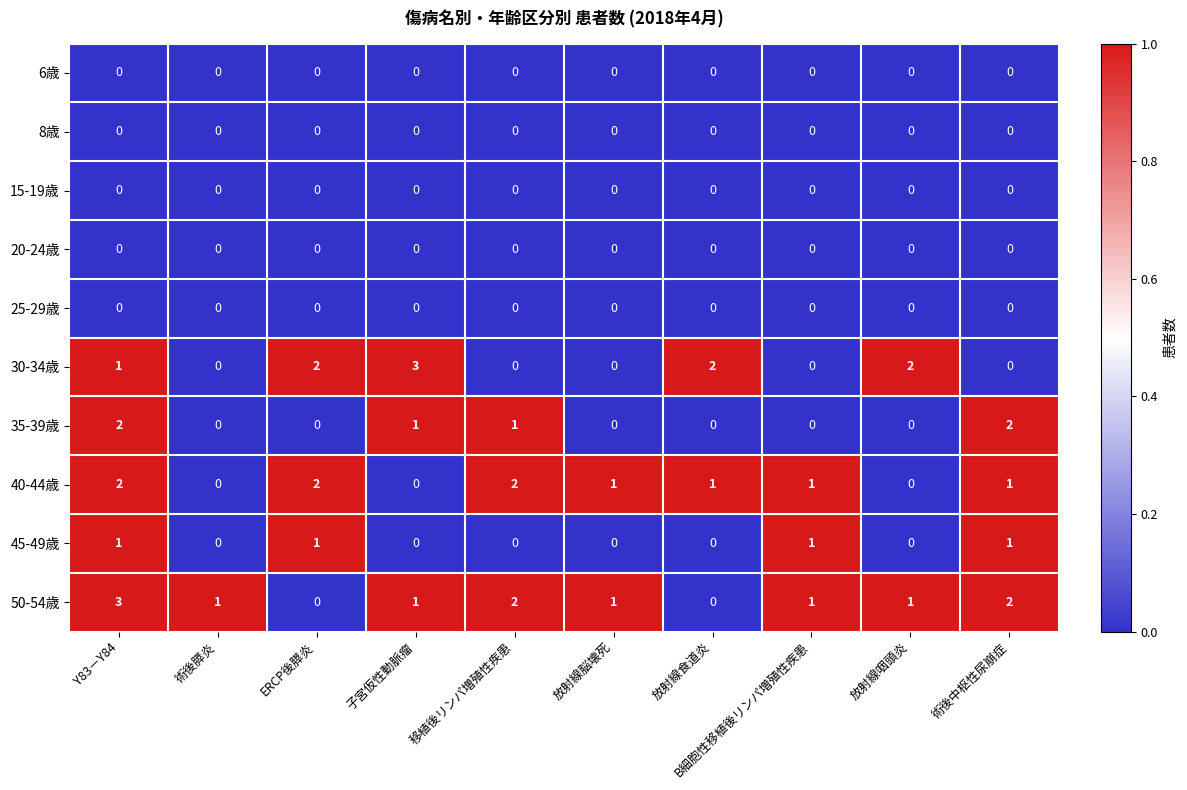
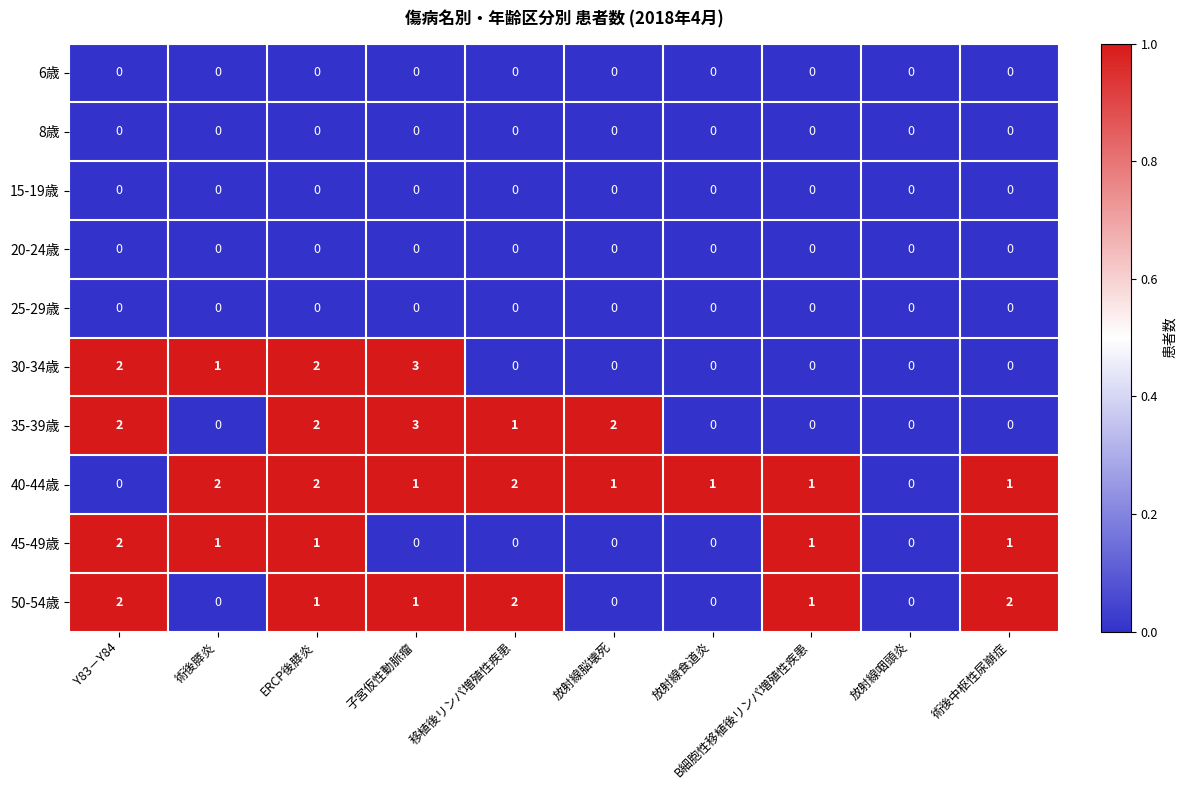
30-34歳, Y83－Y84: 1 -> 2
30-34歳, 術後膵炎: 0 -> 1
30-34歳, 放射線食道炎: 2 -> 0
30-34歳, 放射線咽頭炎: 2 -> 0
35-39歳, ERCP後膵炎: 0 -> 2
35-39歳, 子宮仮性動脈瘤: 1 -> 3
35-39歳, 放射線脳壊死: 0 -> 2
35-39歳, 術後中枢性尿崩症: 2 -> 0
40-44歳, Y83－Y84: 2 -> 0
40-44歳, 術後膵炎: 0 -> 2
40-44歳, 子宮仮性動脈瘤: 0 -> 1
45-49歳, Y83－Y84: 1 -> 2
45-49歳, 術後膵炎: 0 -> 1
50-54歳, Y83－Y84: 3 -> 2
50-54歳, 術後膵炎: 1 -> 0
50-54歳, ERCP後膵炎: 0 -> 1
50-54歳, 放射線脳壊死: 1 -> 0
50-54歳, 放射線咽頭炎: 1 -> 0
